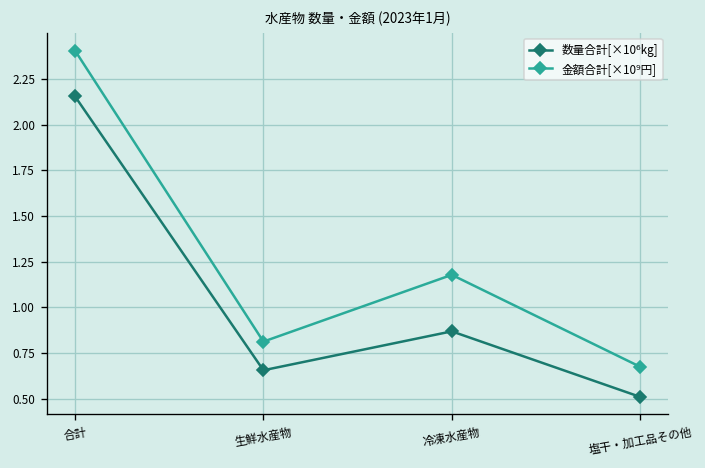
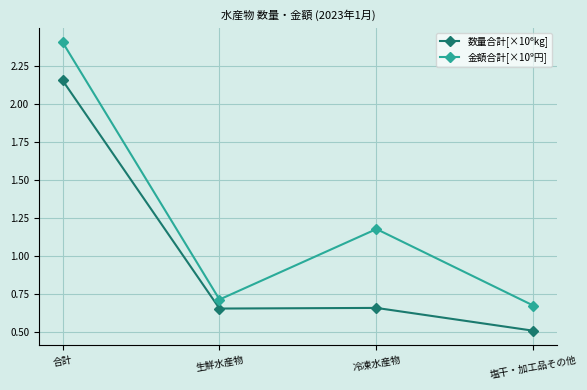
金額合計[×10⁹円], 生鮮水産物: 0.81 -> 0.72
数量合計[×10⁶kg], 冷凍水産物: 0.87 -> 0.66
